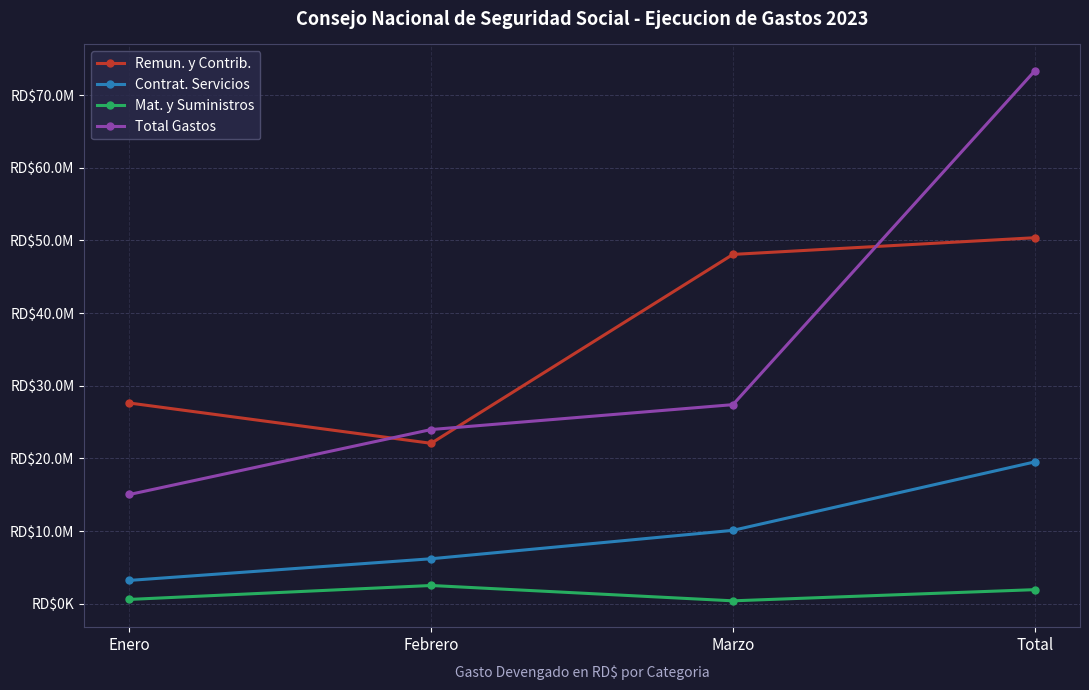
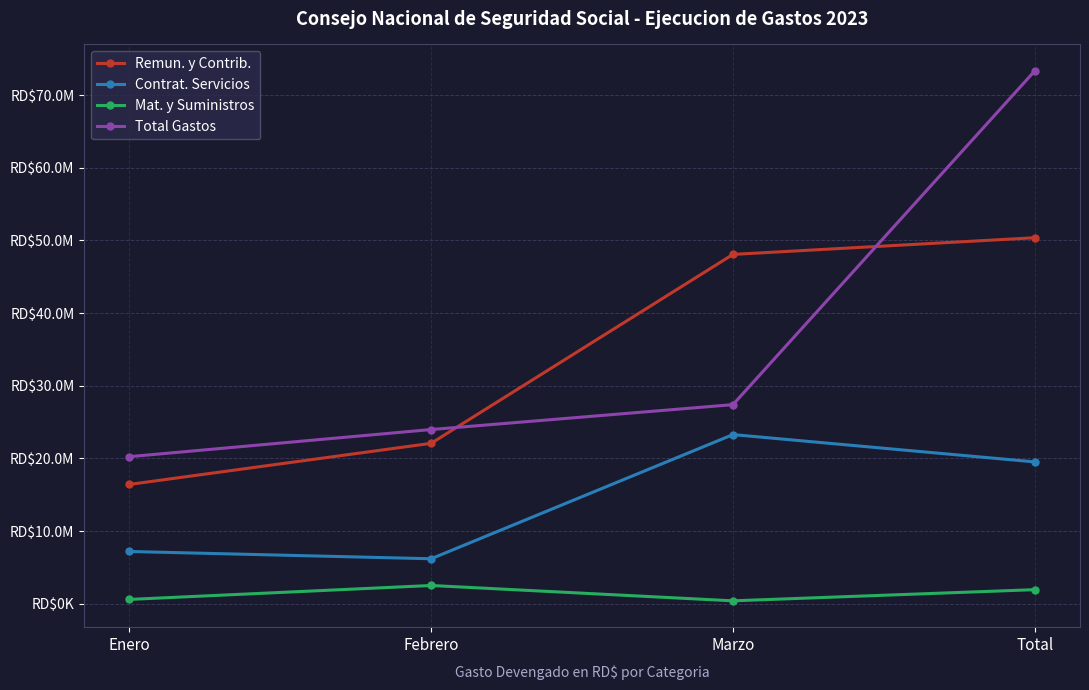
Remun. y Contrib., Enero: RD$28000000 -> RD$16000000
Contrat. Servicios, Enero: RD$3000000 -> RD$7000000
Total Gastos, Enero: RD$15000000 -> RD$20000000
Contrat. Servicios, Marzo: RD$10000000 -> RD$23000000
